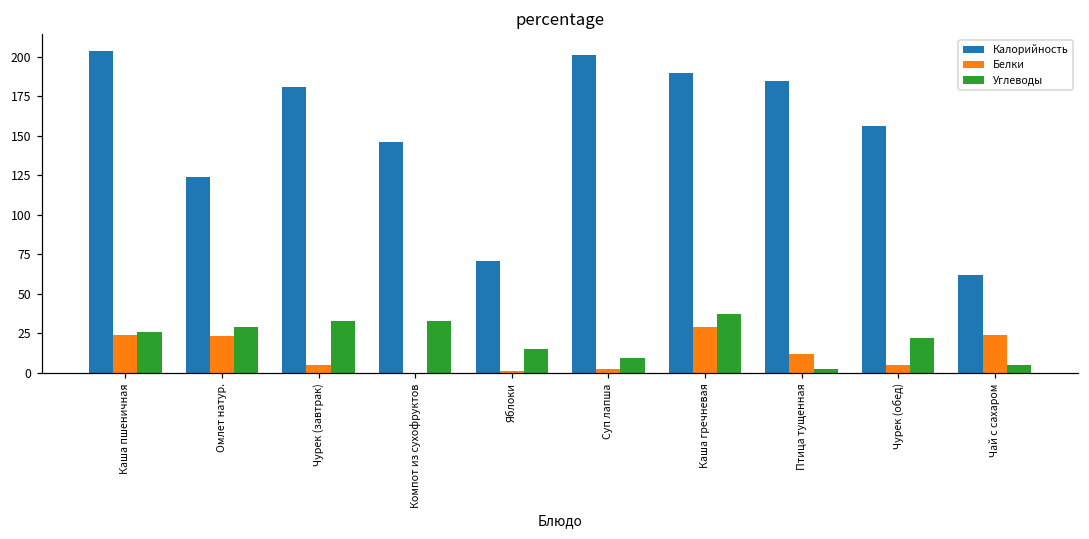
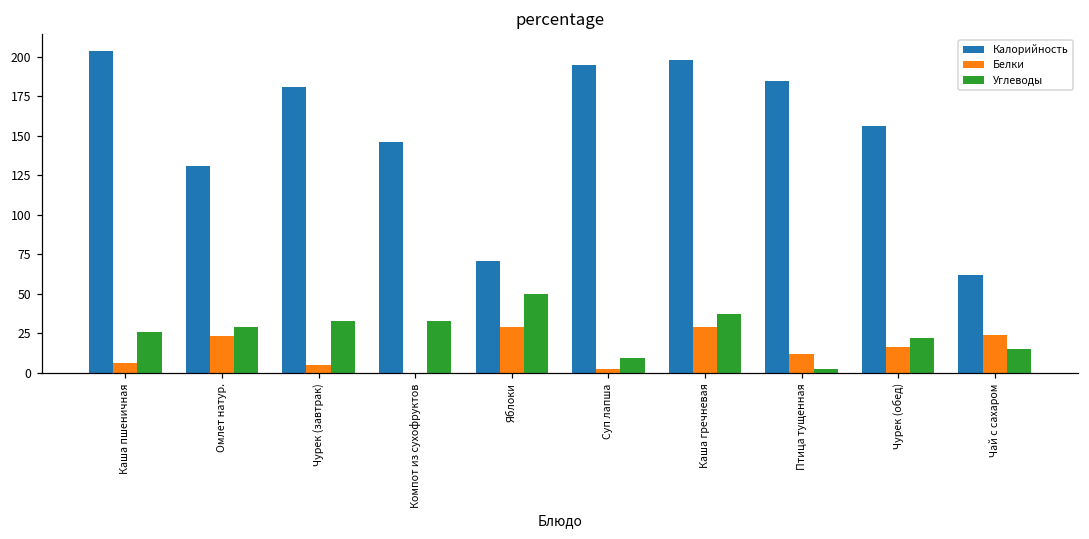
Белки, Каша пшеничная: 24 -> 6
Калорийность, Омлет натур.: 124 -> 131
Белки, Яблоки: 1 -> 29
Углеводы, Яблоки: 15 -> 50
Калорийность, Суп лапша: 201 -> 195
Калорийность, Каша гречневая: 190 -> 198
Белки, Чурек (обед): 5 -> 16
Углеводы, Чай с сахаром: 5 -> 15
